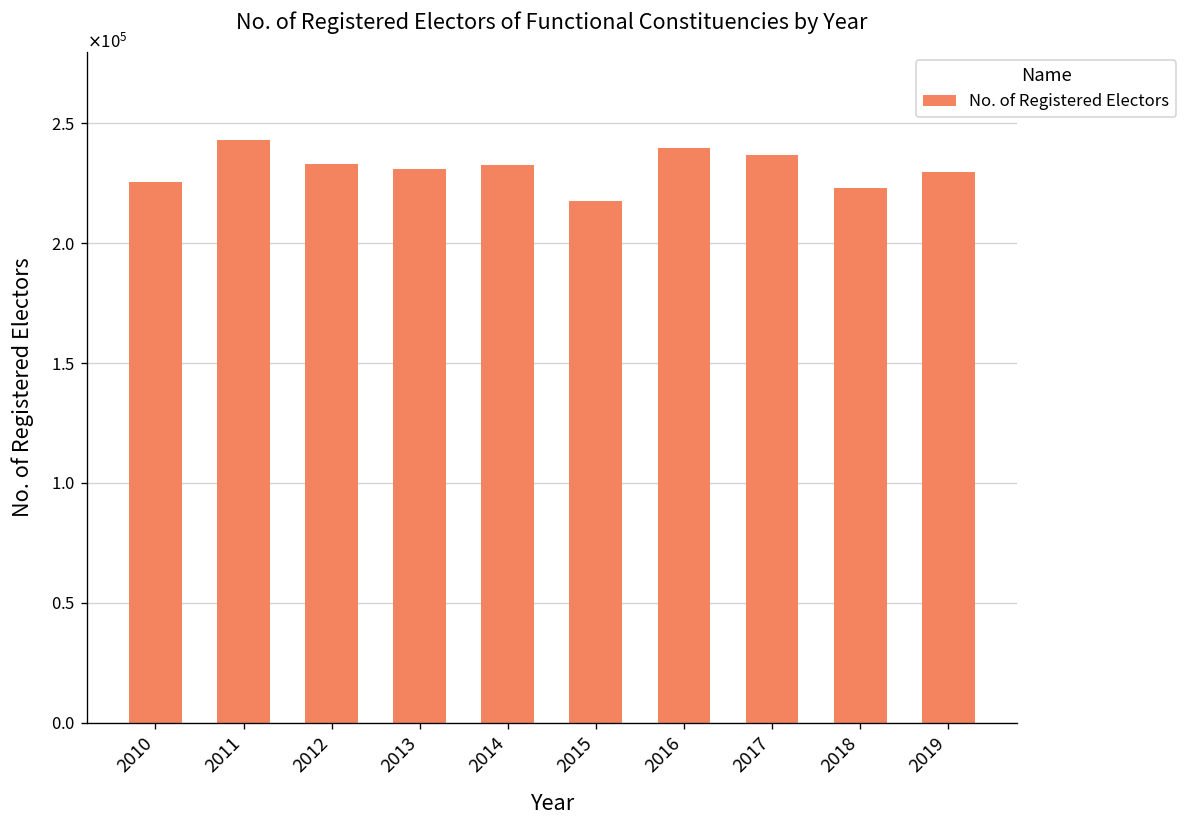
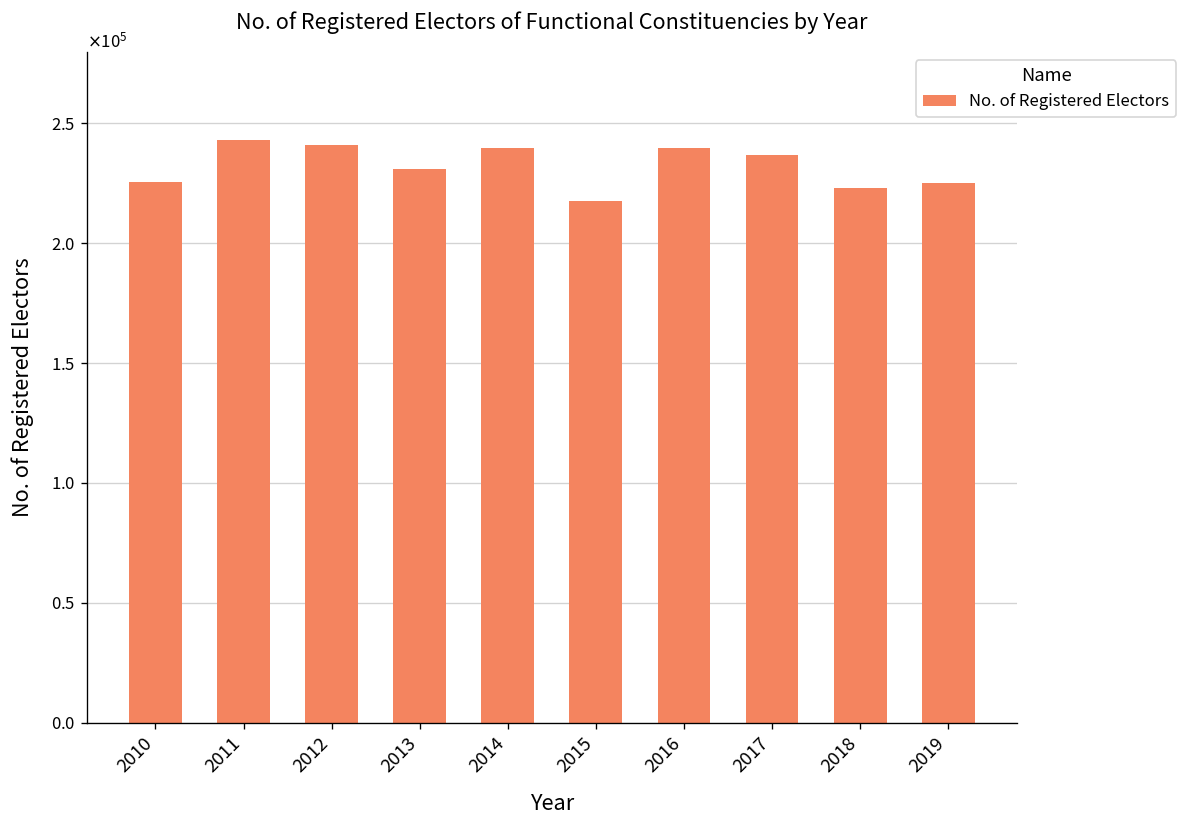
2012: 233000 -> 241000
2014: 233000 -> 240000
2019: 230000 -> 225000
